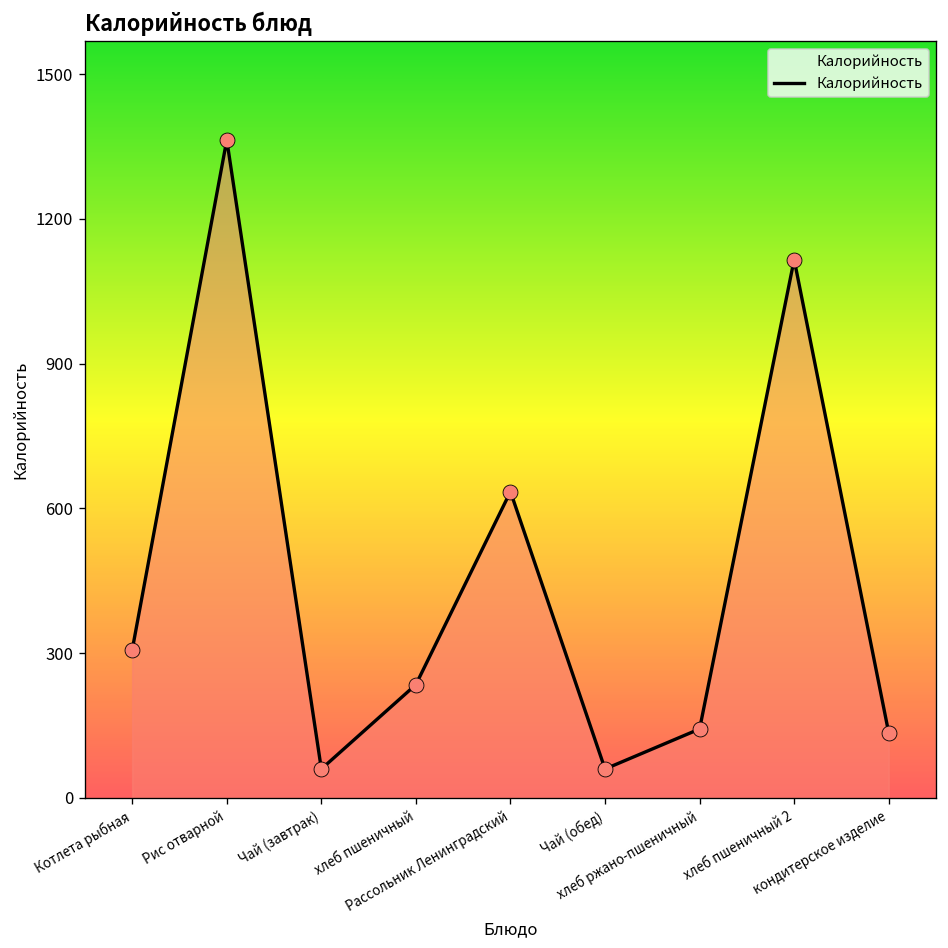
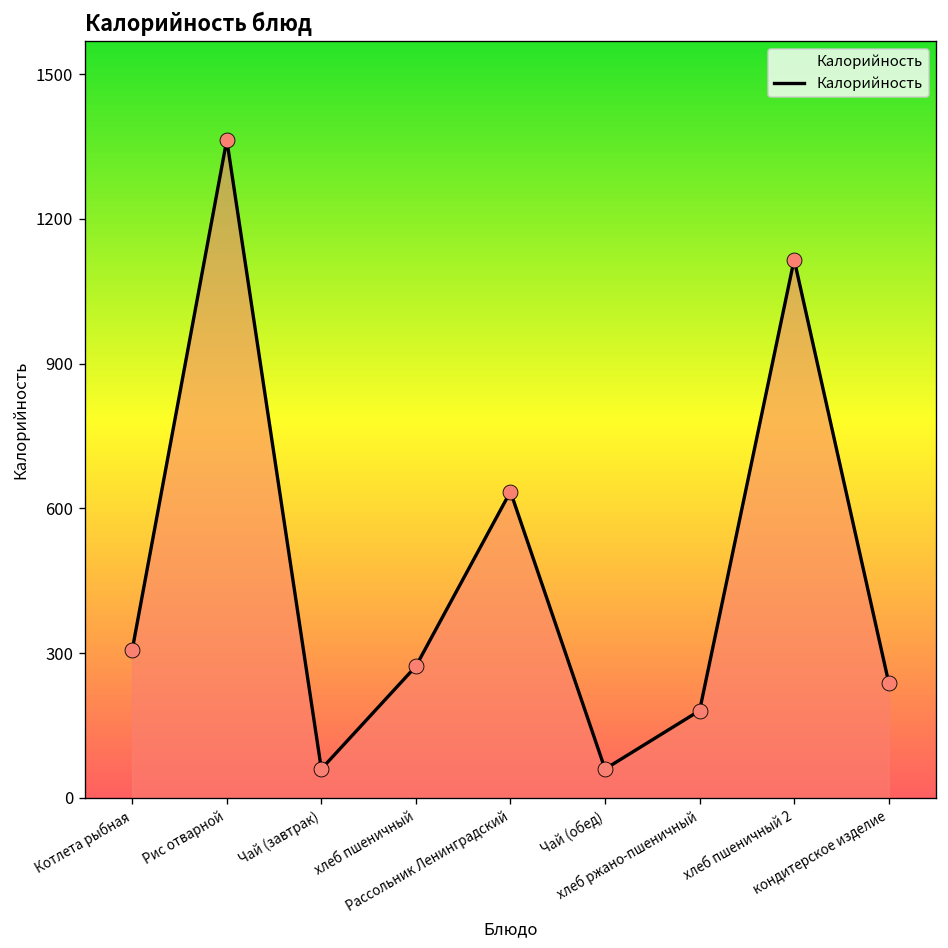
хлеб пшеничный: 240 -> 270
хлеб ржано-пшеничный: 140 -> 180
кондитерское изделие: 140 -> 240
